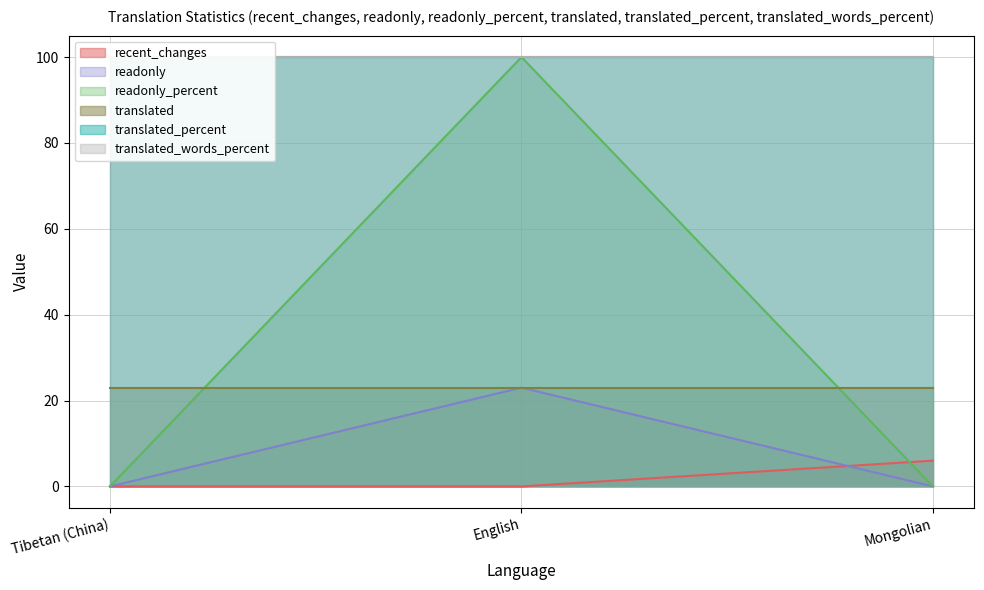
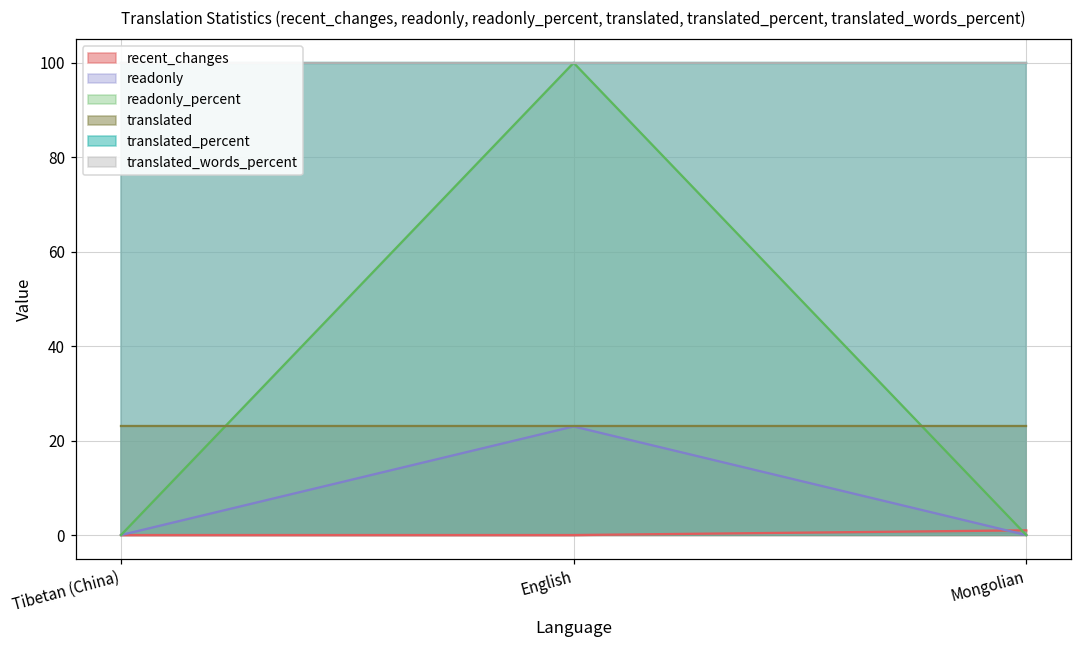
recent_changes, Mongolian: 6 -> 1
